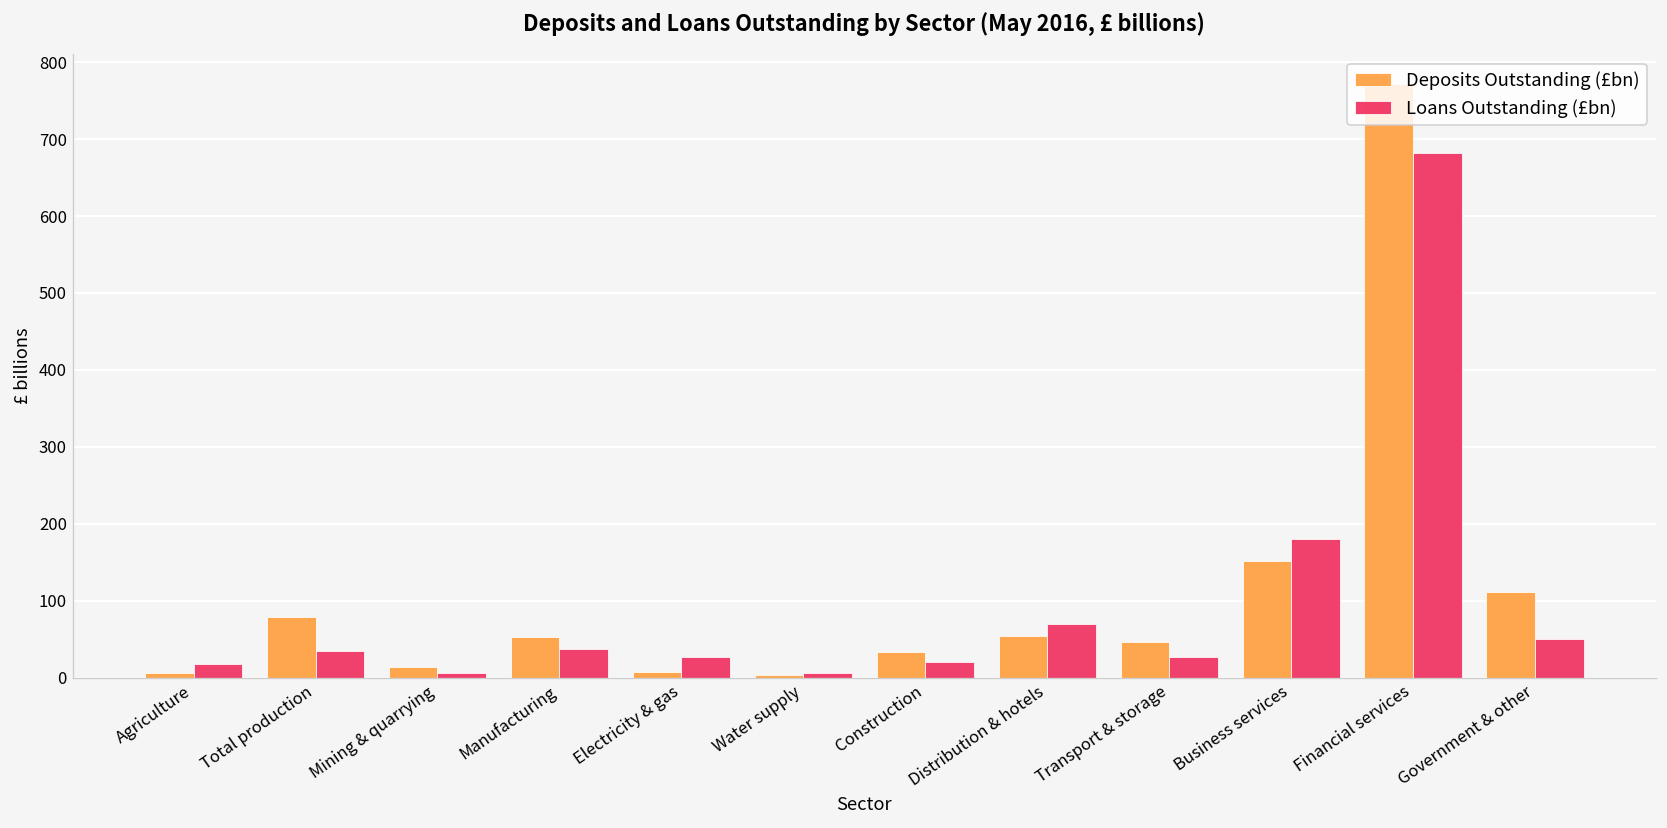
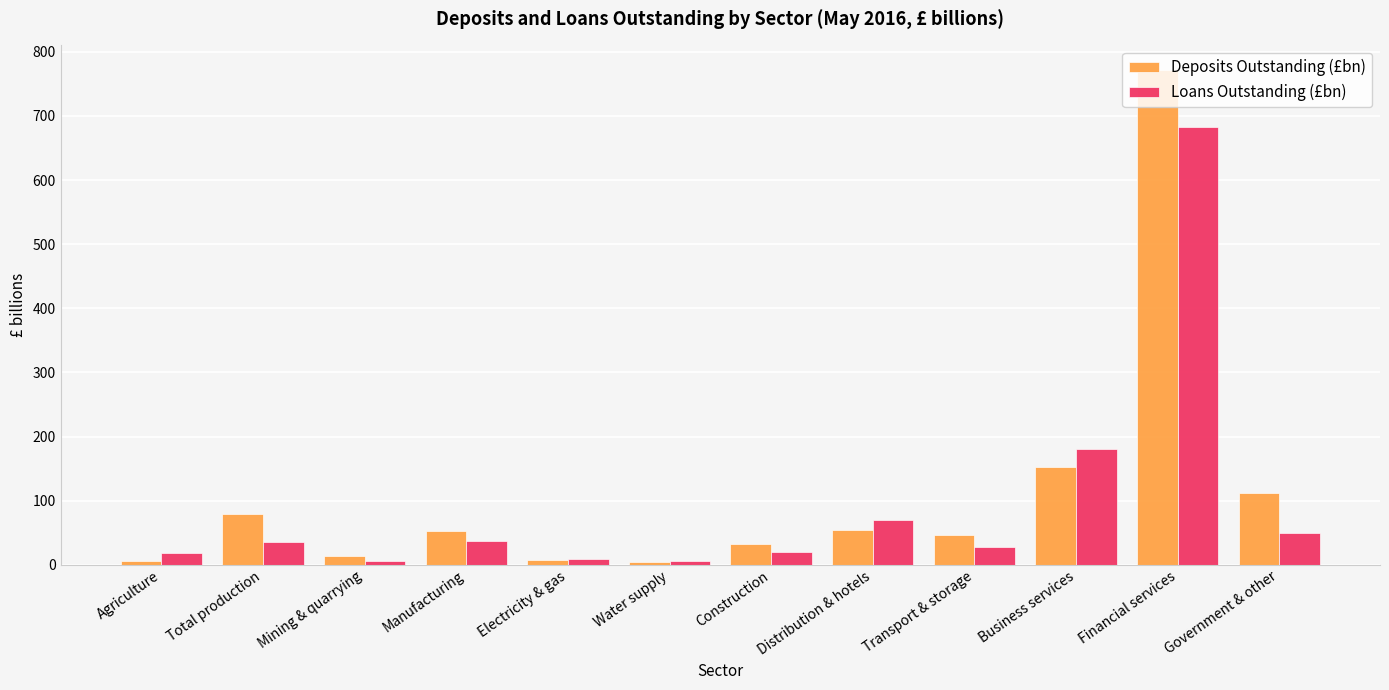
Loans Outstanding (£bn), Electricity & gas: 30 -> 10
